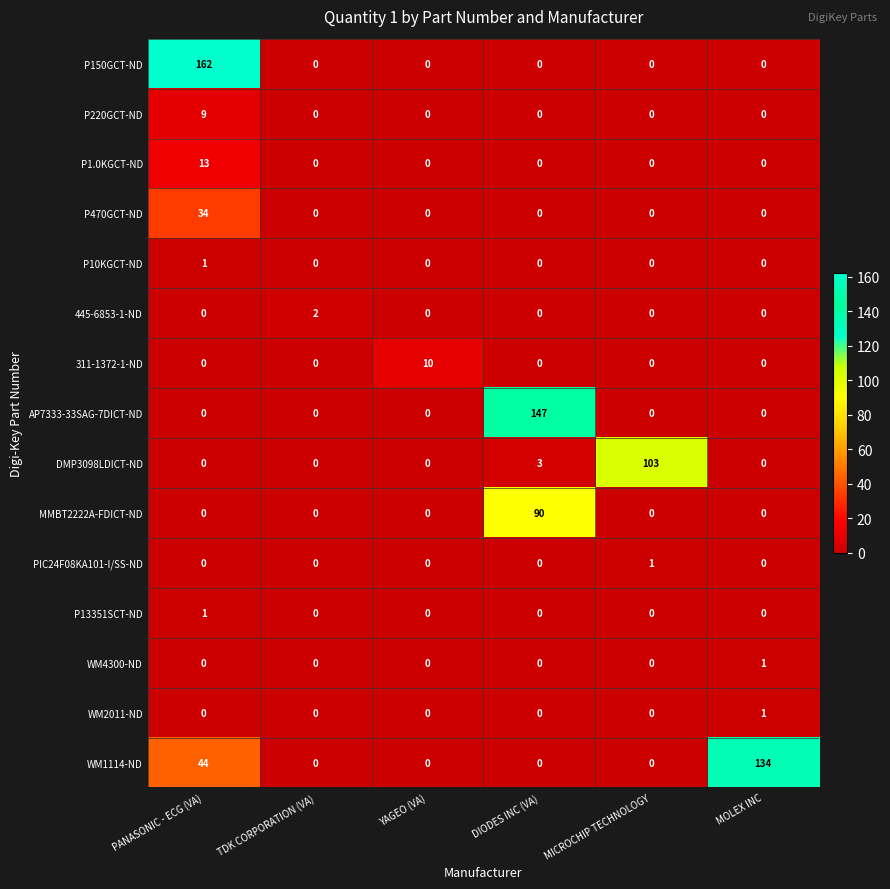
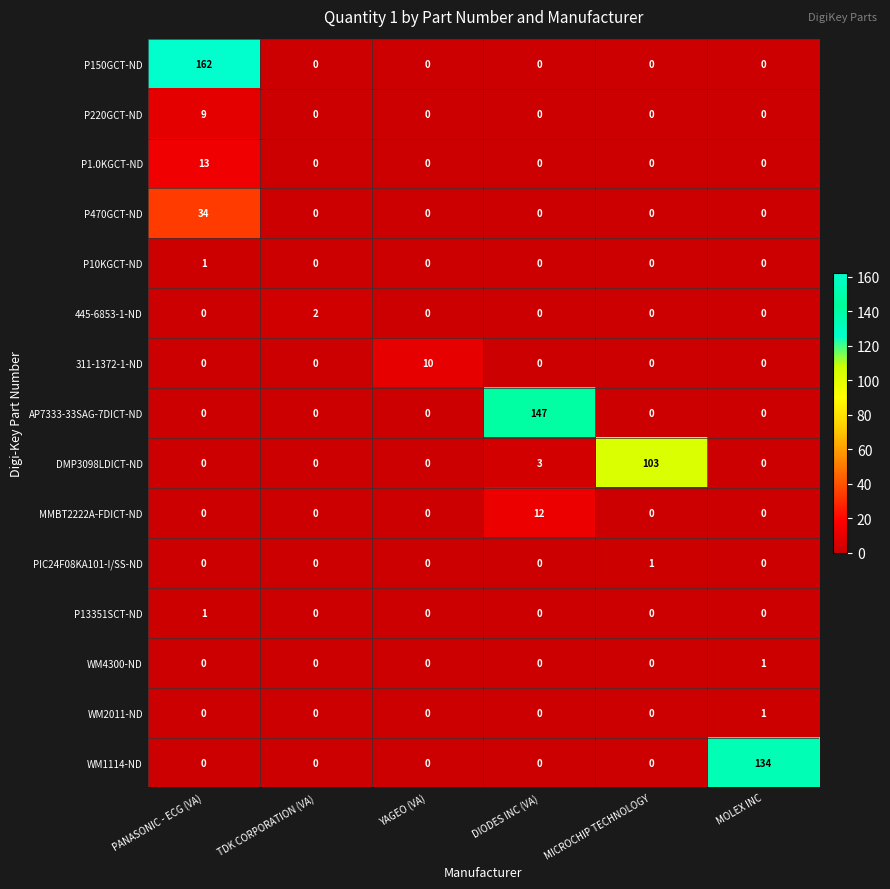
MMBT2222A-FDICT-ND, DIODES INC (VA): 90 -> 12
WM1114-ND, PANASONIC - ECG (VA): 44 -> 0
